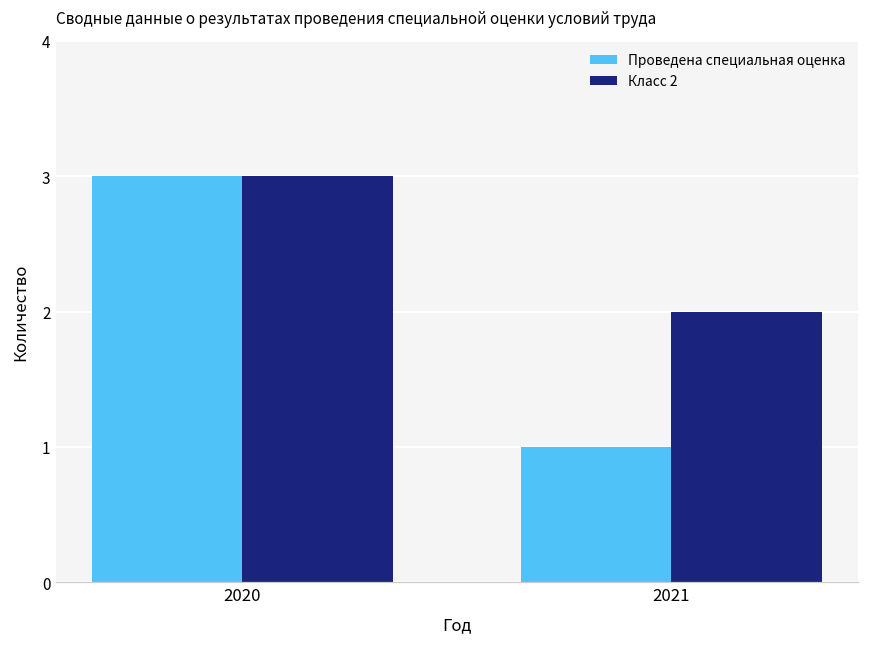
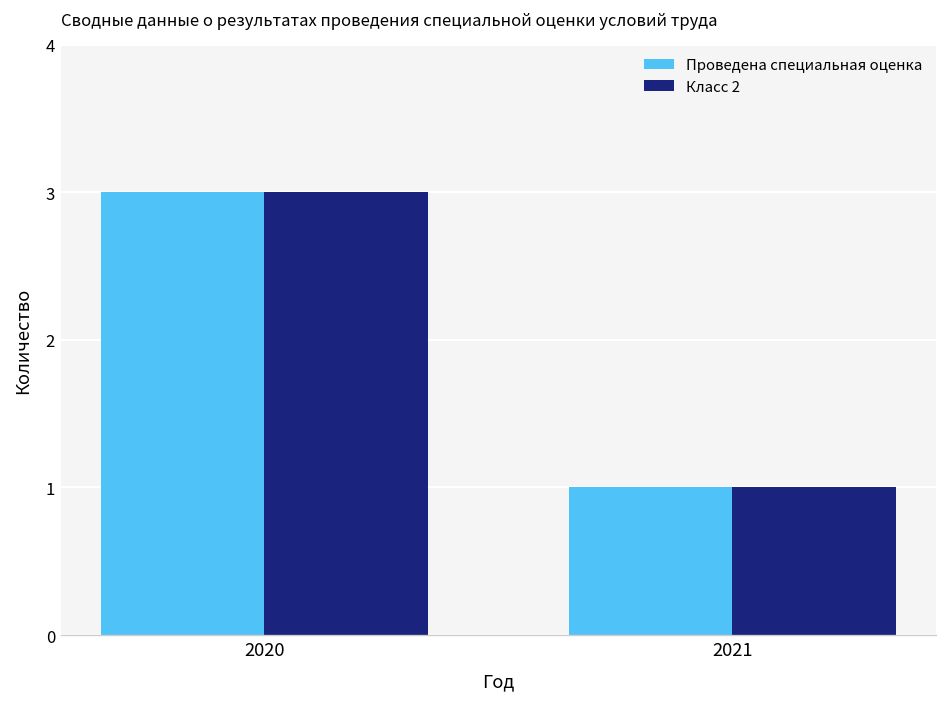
Класс 2, 2021: 2 -> 1
